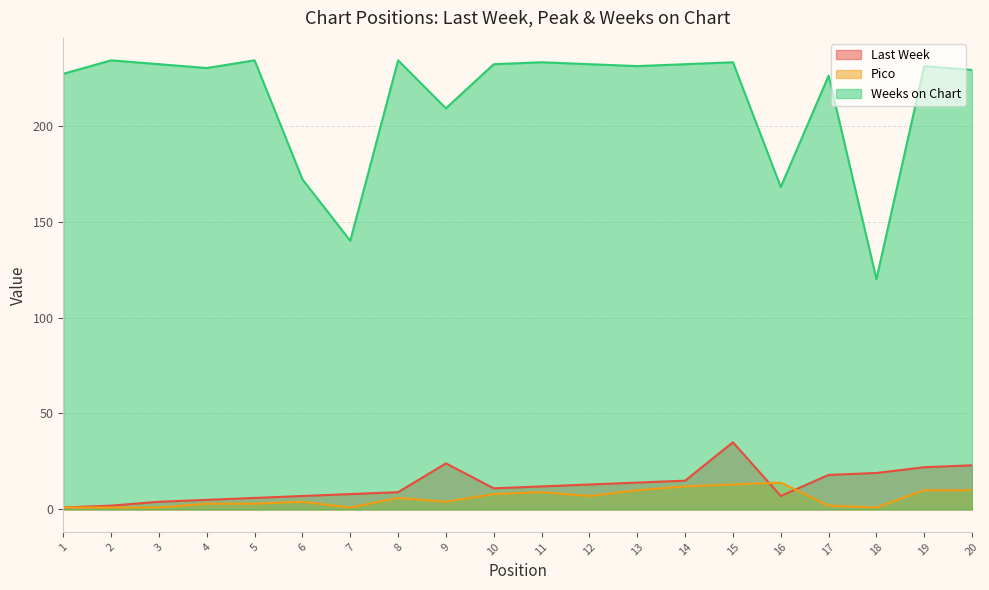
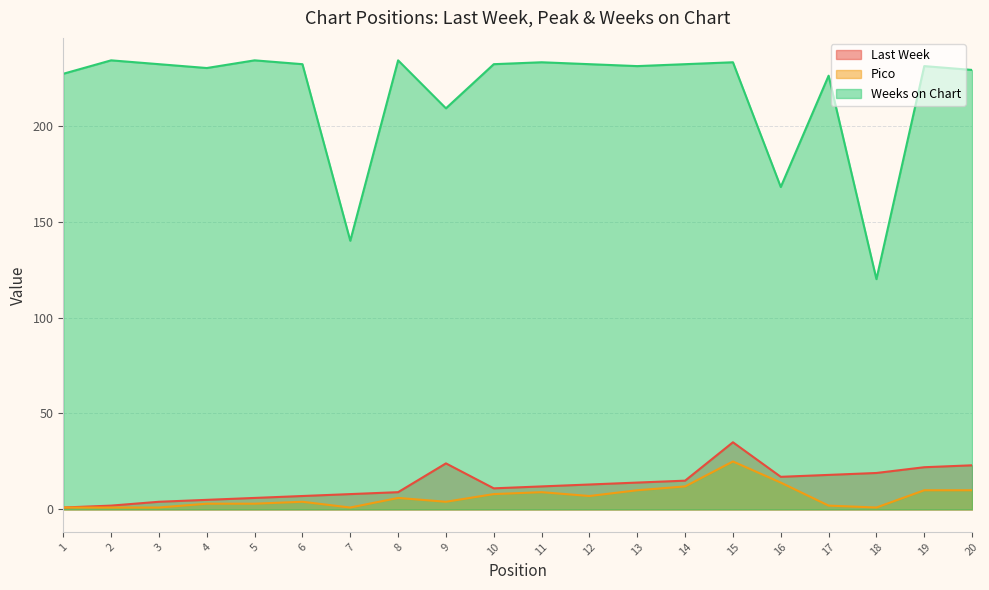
Weeks on Chart, 6: 172 -> 232
Pico, 15: 13 -> 25
Last Week, 16: 7 -> 17
